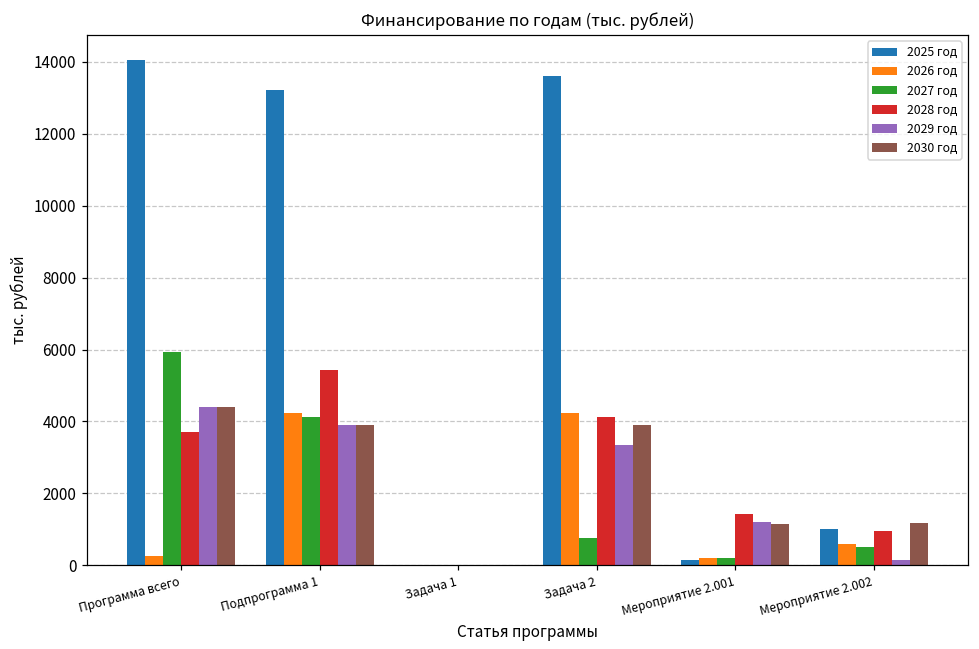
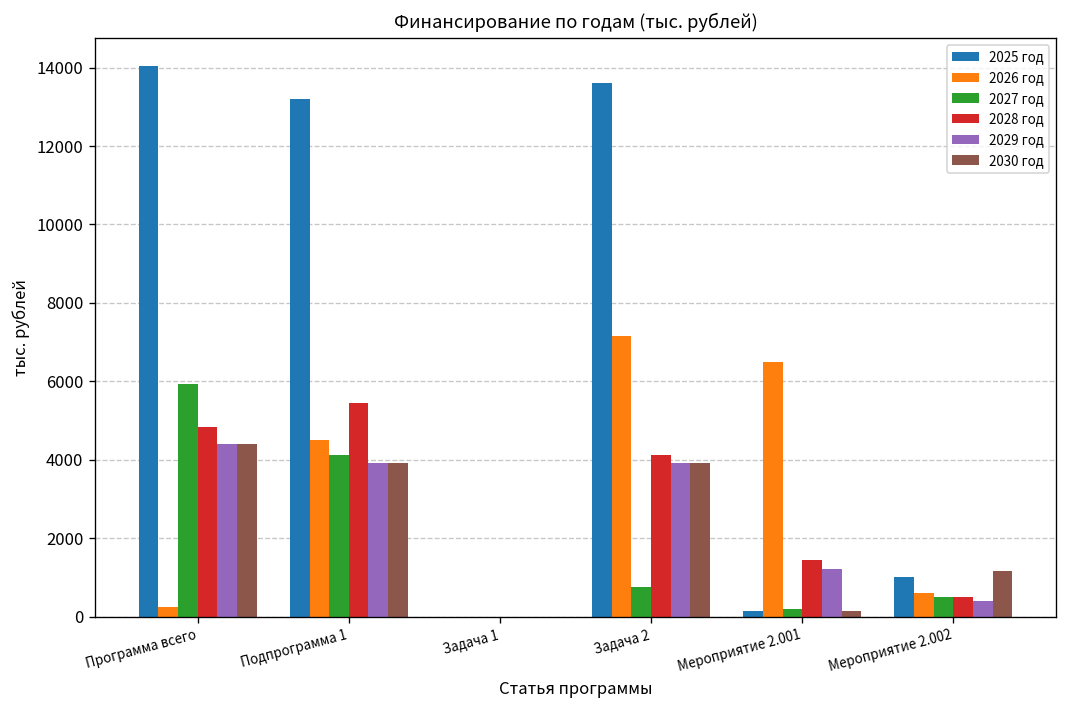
2028 год, Программа всего: 3700 -> 4800
2026 год, Подпрограмма 1: 4200 -> 4500
2026 год, Задача 2: 4200 -> 7200
2029 год, Задача 2: 3300 -> 3900
2026 год, Мероприятие 2.001: 200 -> 6500
2030 год, Мероприятие 2.001: 1200 -> 200
2028 год, Мероприятие 2.002: 900 -> 500
2029 год, Мероприятие 2.002: 100 -> 400
